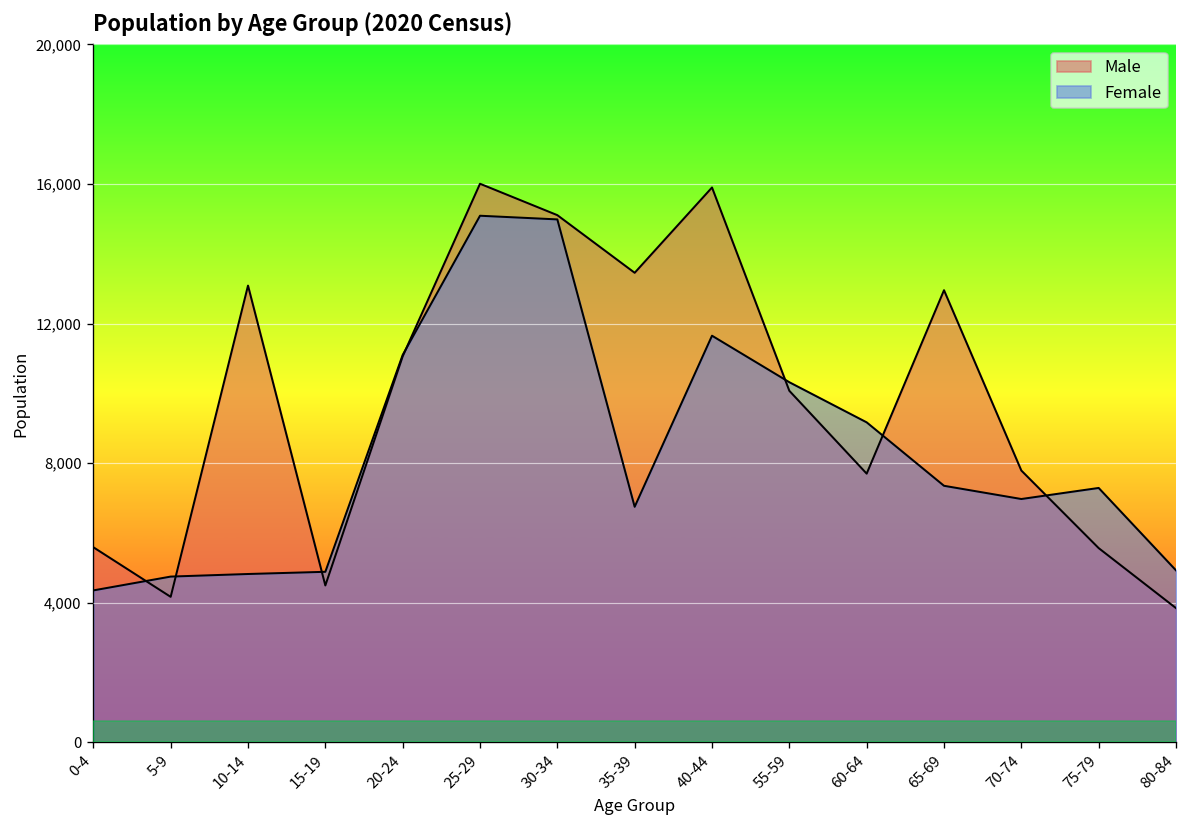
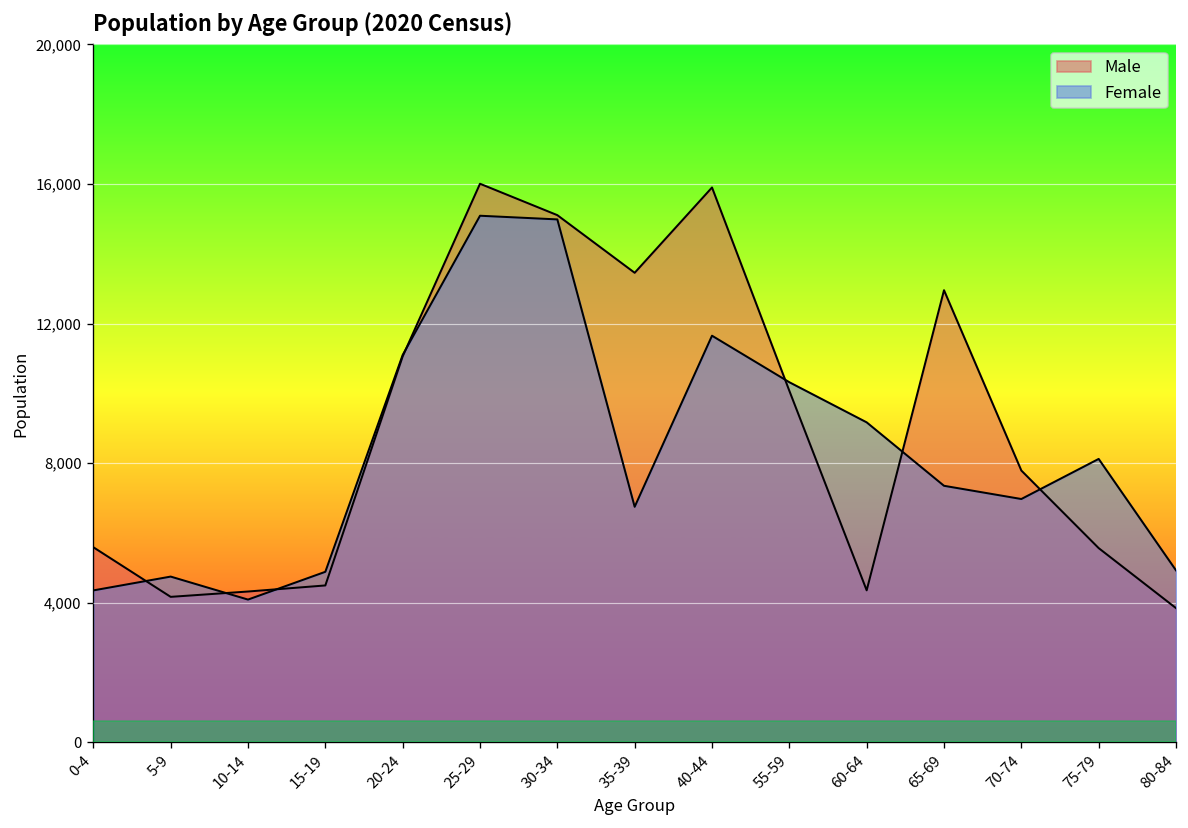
Male, 10-14: 13,100 -> 4,300
Female, 10-14: 4,800 -> 4,100
Male, 60-64: 7,700 -> 4,400
Female, 75-79: 7,300 -> 8,100
